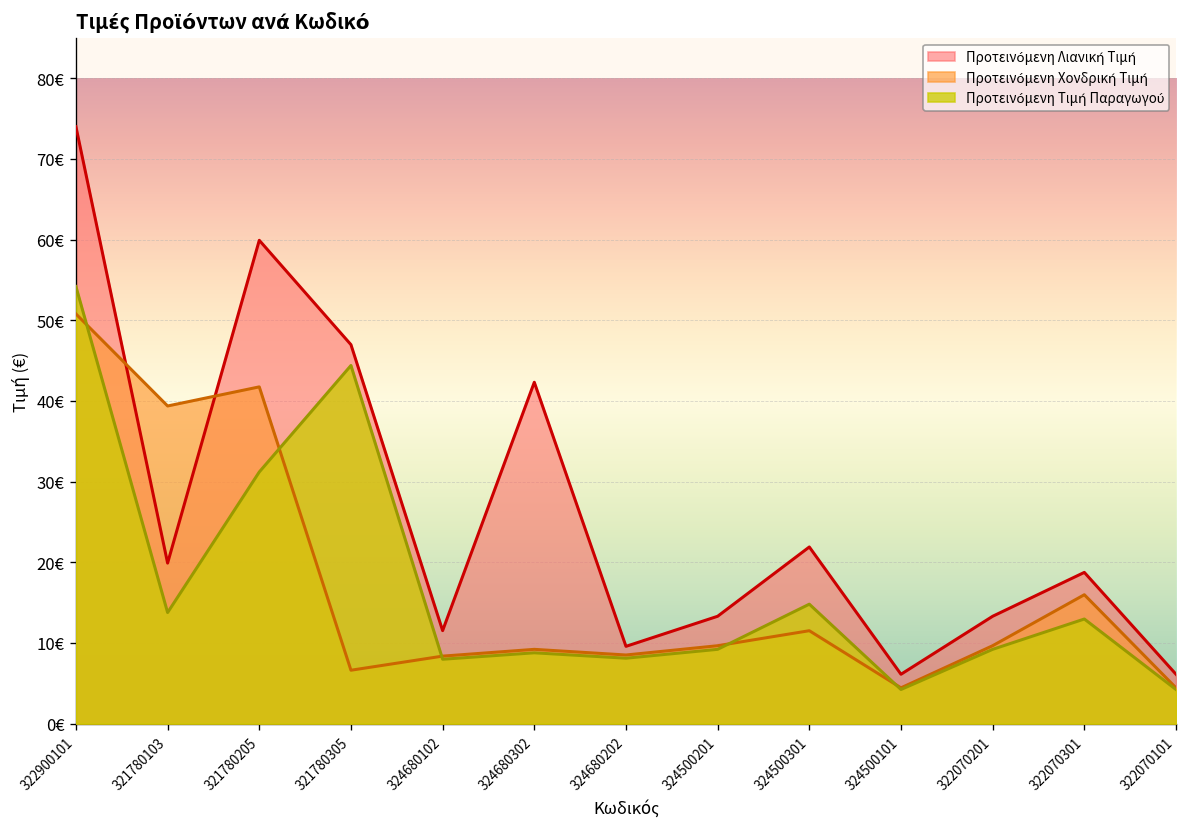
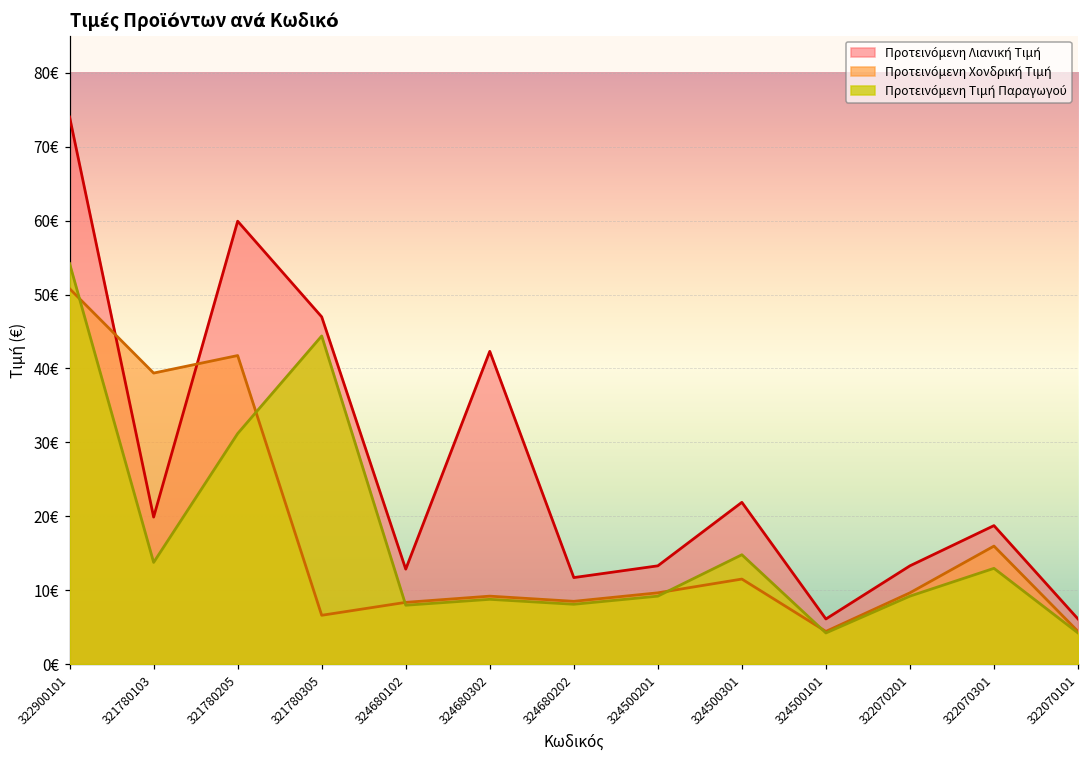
Προτεινόμενη Λιανική Τιμή, 324680102: 12€ -> 13€
Προτεινόμενη Λιανική Τιμή, 324680202: 10€ -> 12€
